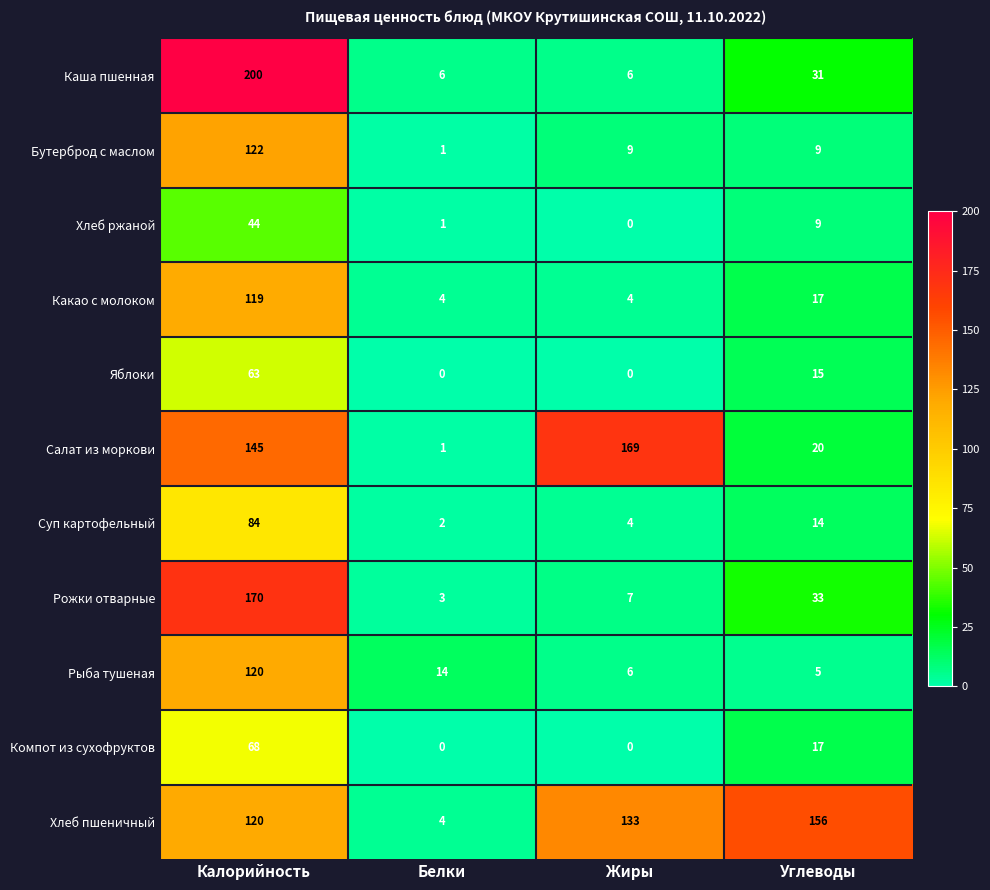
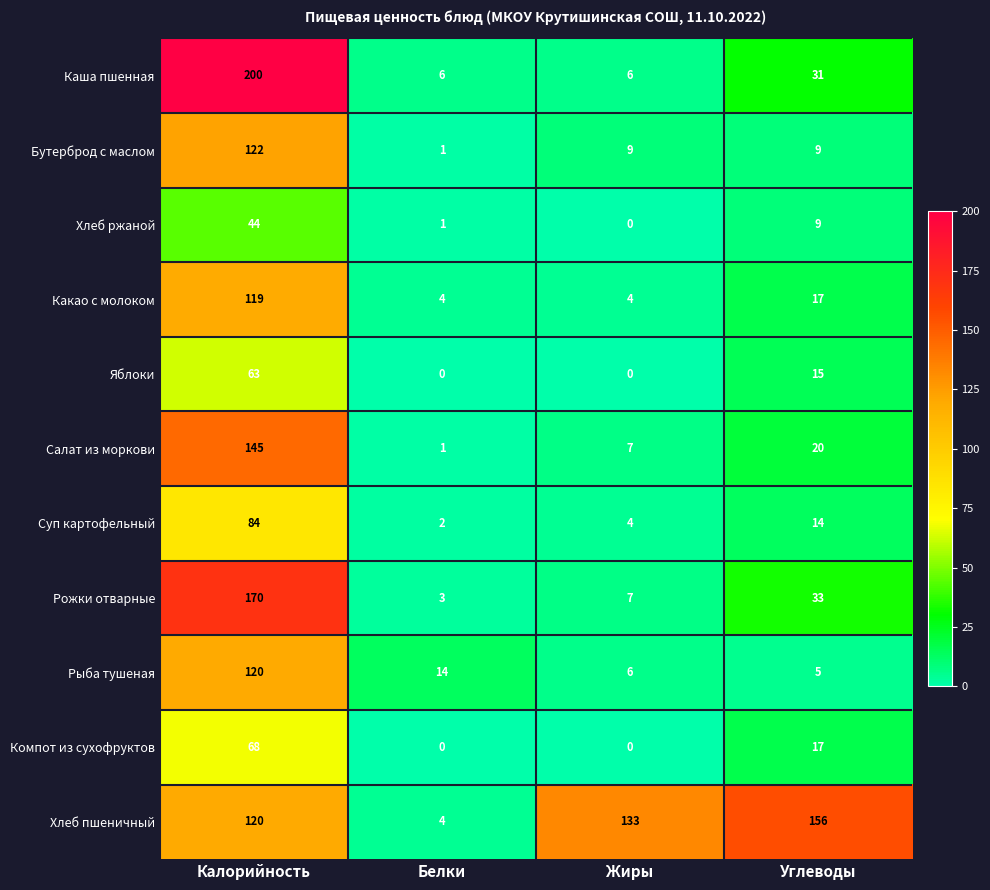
Салат из моркови, Жиры: 169 -> 7
